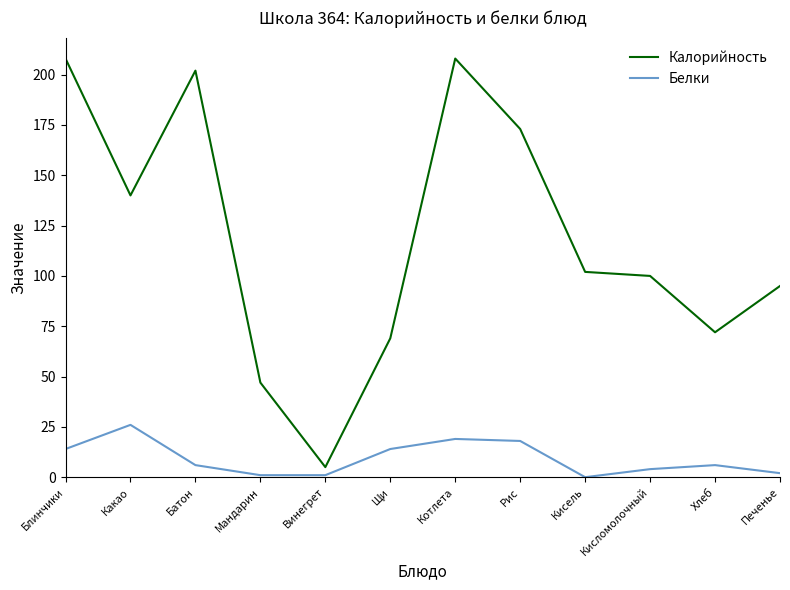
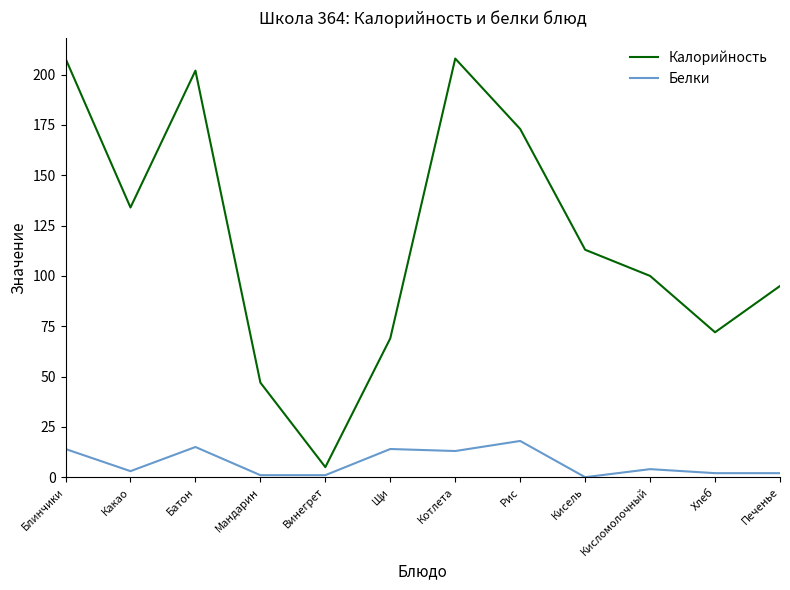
Калорийность, Какао: 140 -> 134
Белки, Какао: 26 -> 3
Белки, Батон: 6 -> 15
Белки, Котлета: 19 -> 13
Калорийность, Кисель: 102 -> 113
Белки, Хлеб: 6 -> 2
